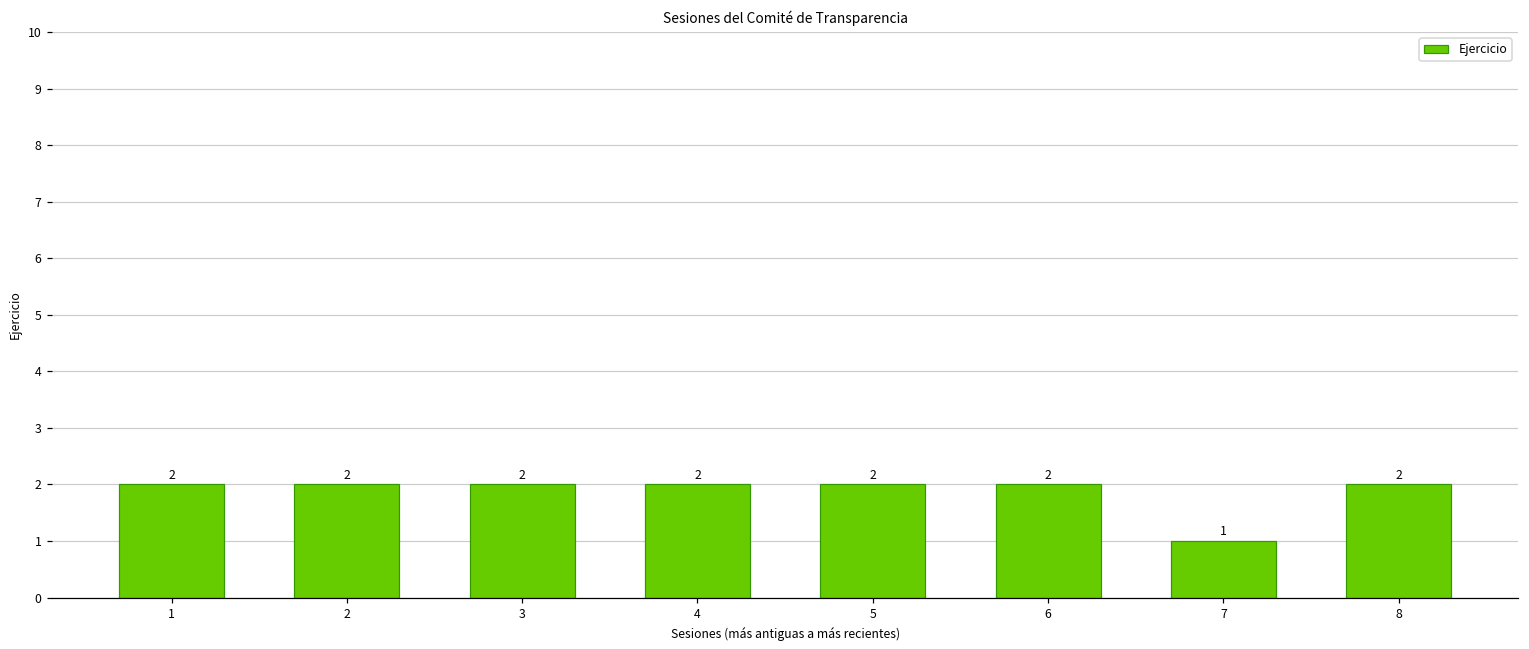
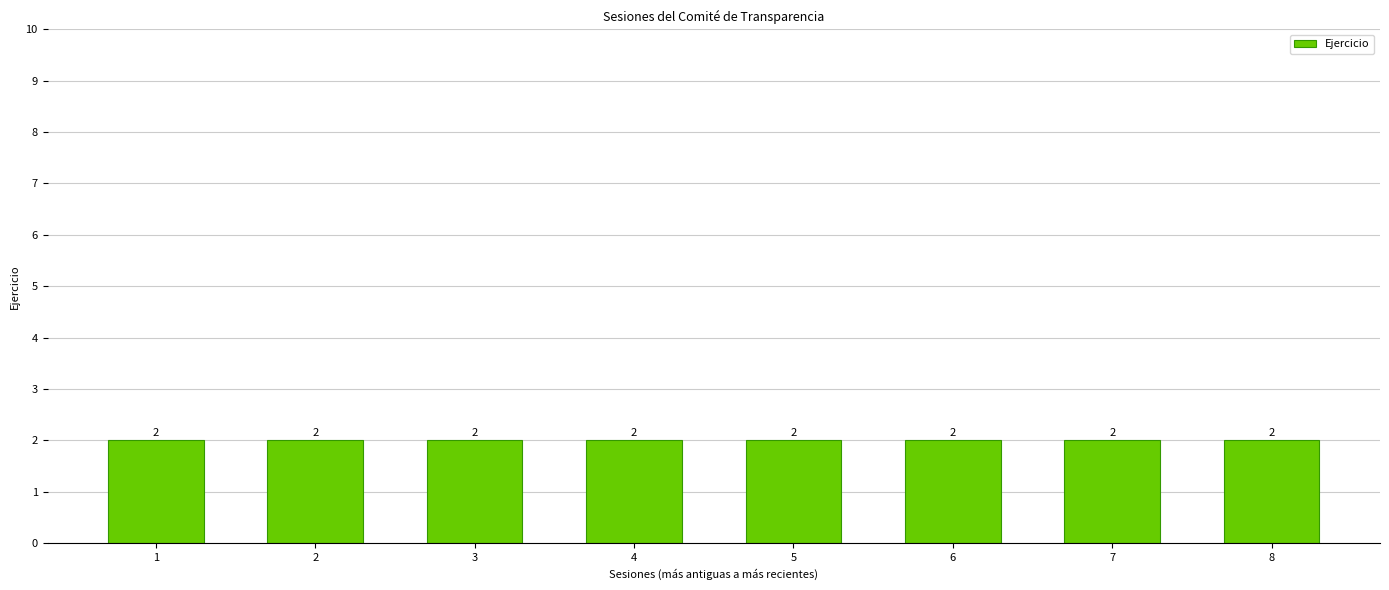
7: 1 -> 2
